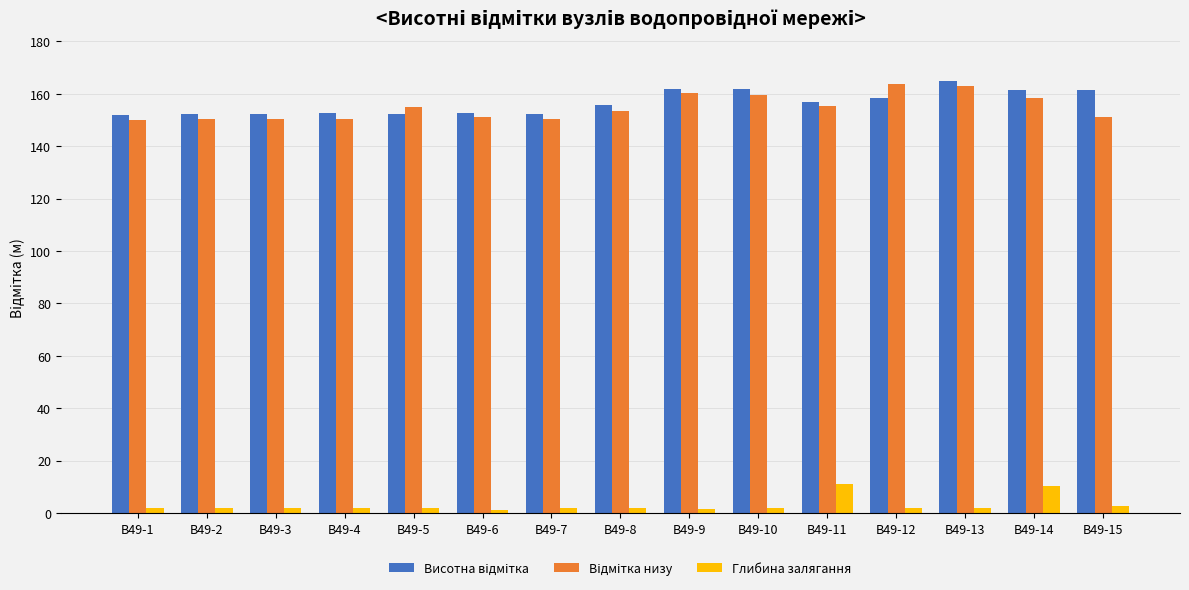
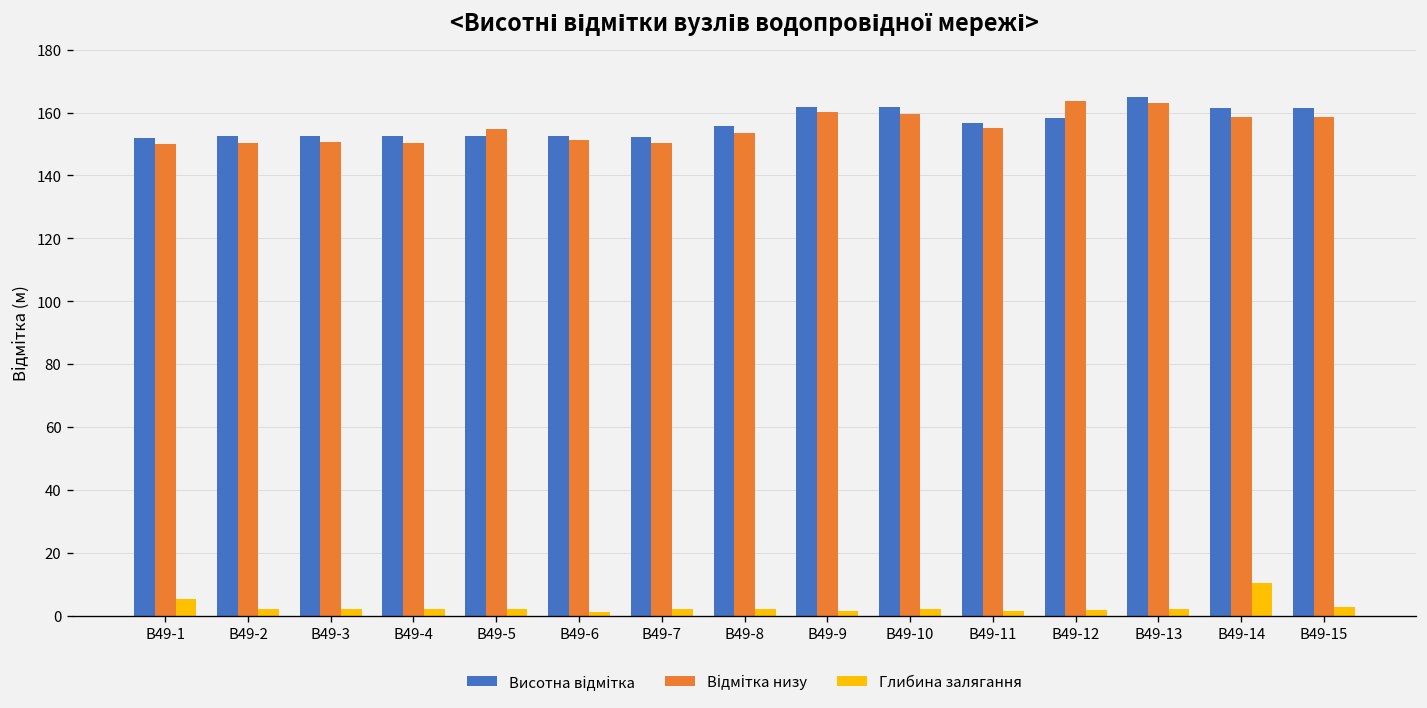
Глибина залягання, В49-1: 2 -> 5
Глибина залягання, В49-11: 11 -> 2
Відмітка низу, В49-15: 151 -> 159
